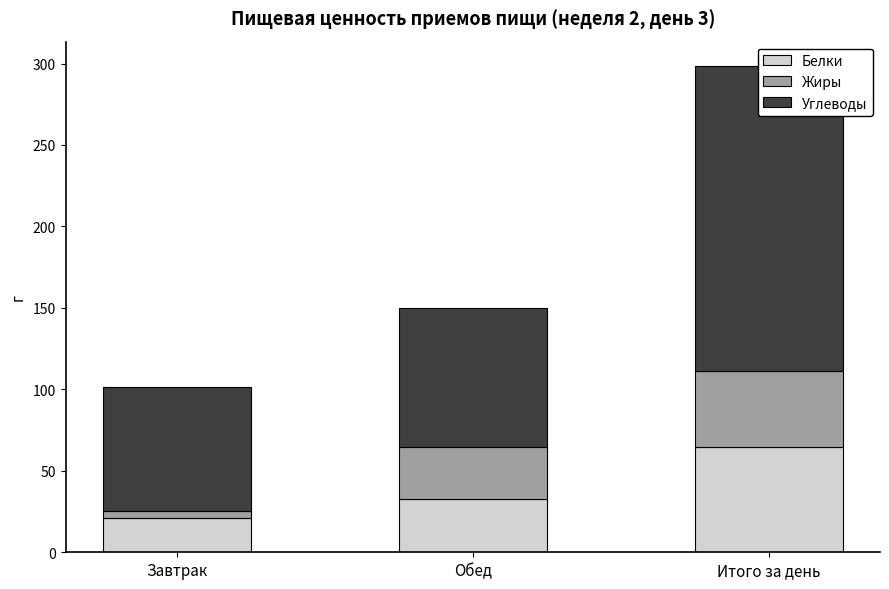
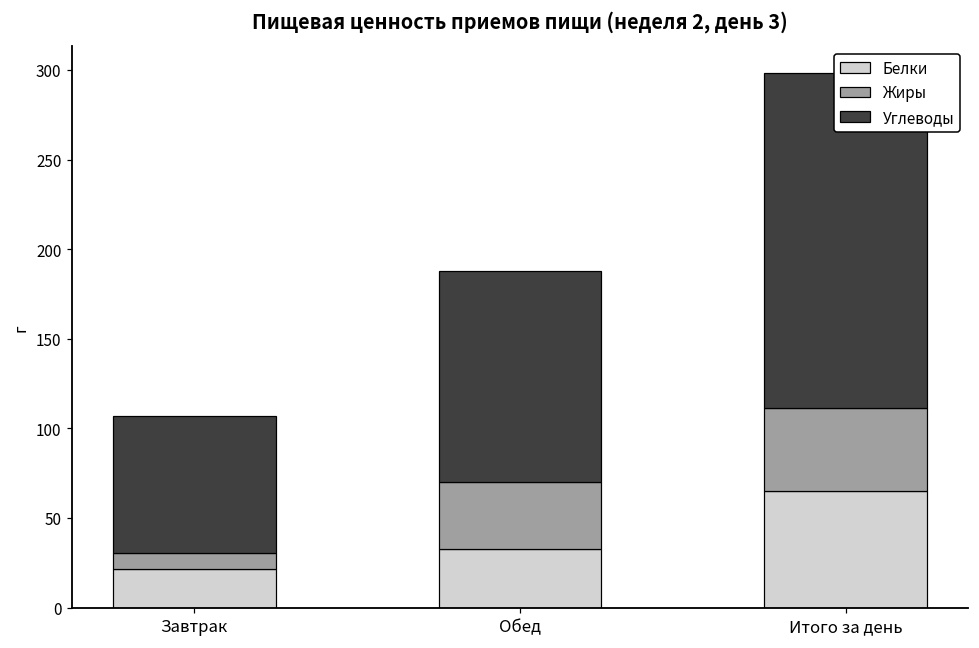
Жиры, Завтрак: 4 -> 9
Жиры, Обед: 32 -> 38
Углеводы, Обед: 85 -> 118
